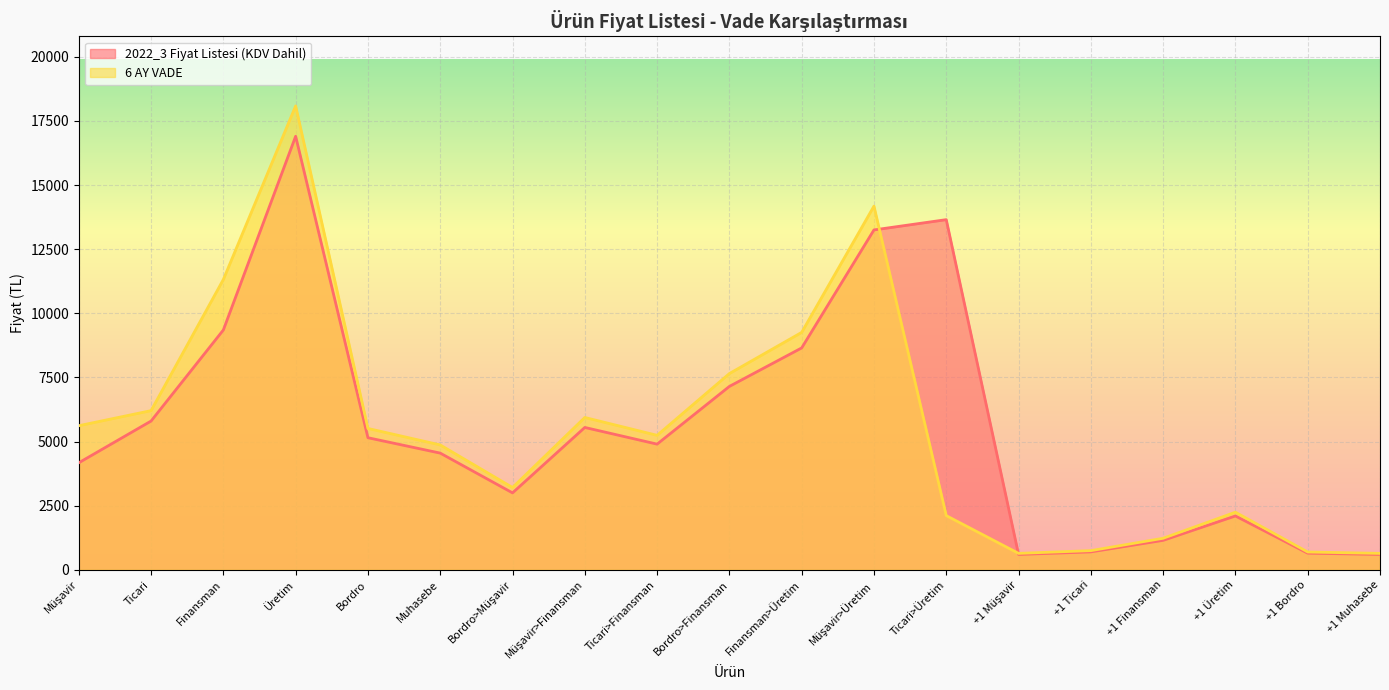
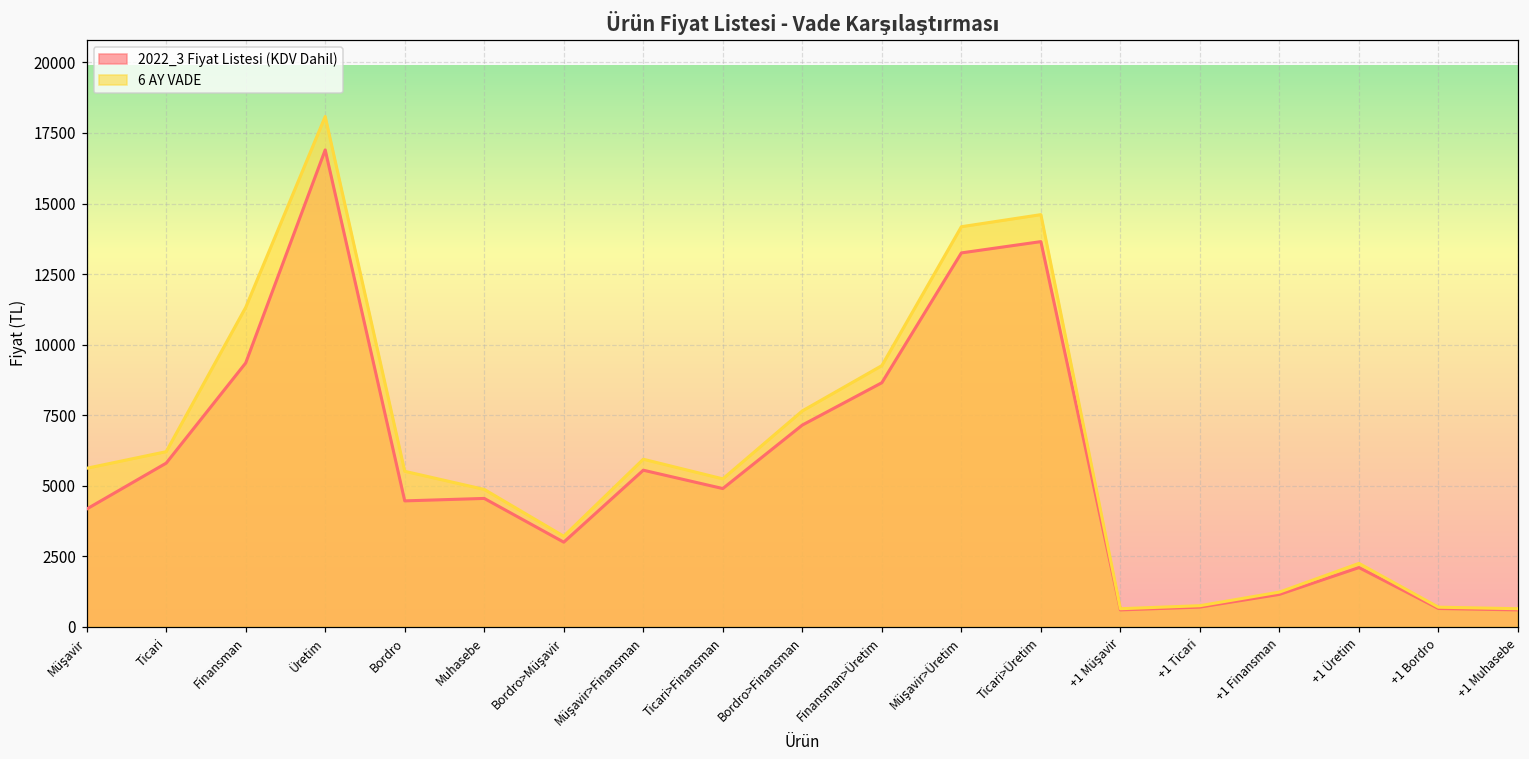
2022_3 Fiyat Listesi (KDV Dahil), Bordro: 5200 -> 4500
6 AY VADE, Ticari>Üretim: 2100 -> 14600
